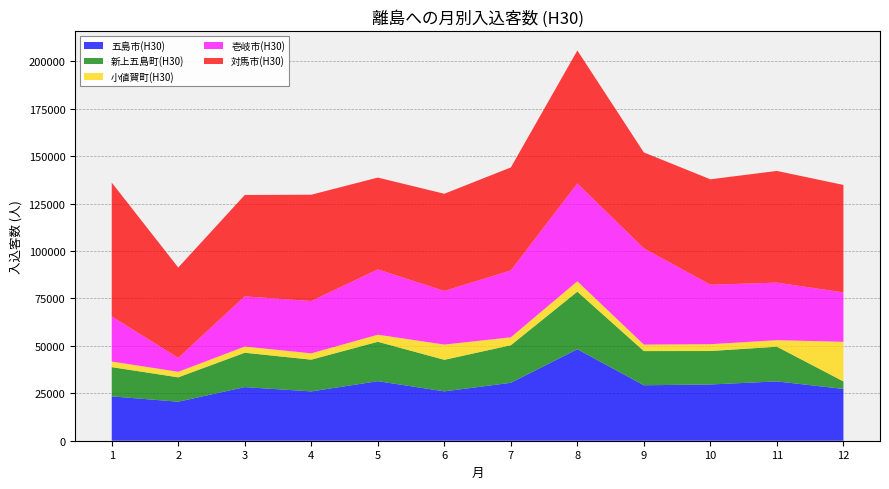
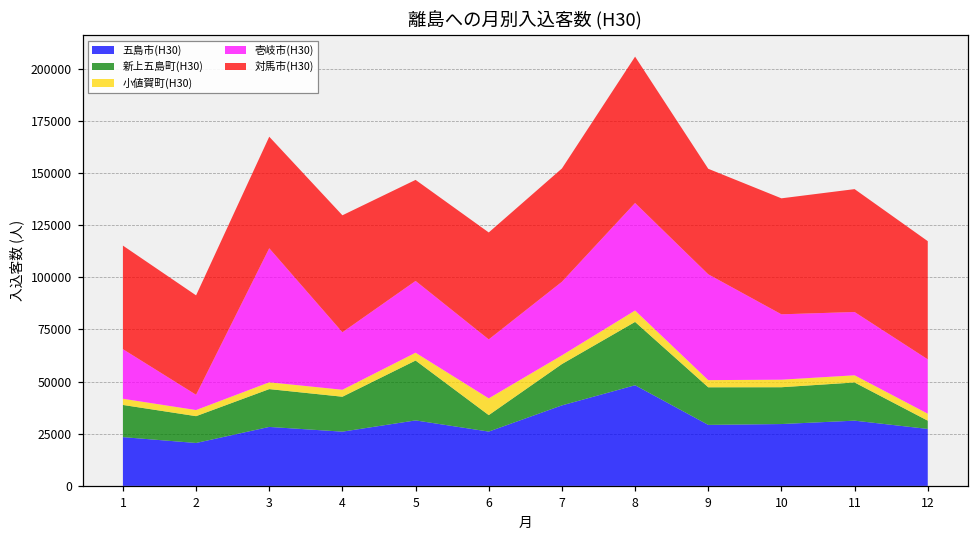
対馬市(H30), 1: 71000 -> 50000
壱岐市(H30), 3: 26000 -> 64000
新上五島町(H30), 5: 21000 -> 29000
新上五島町(H30), 6: 17000 -> 8000
五島市(H30), 7: 31000 -> 39000
小値賀町(H30), 12: 21000 -> 3000
